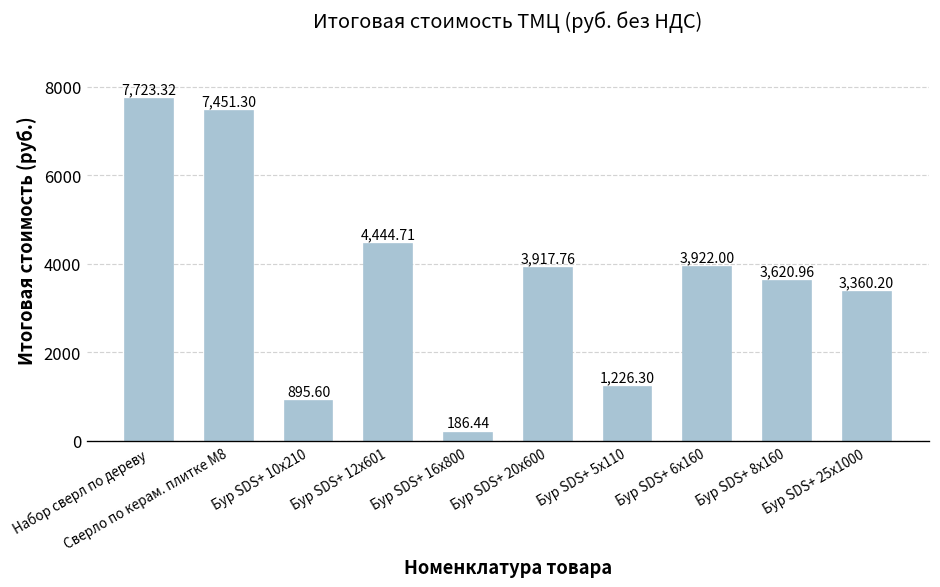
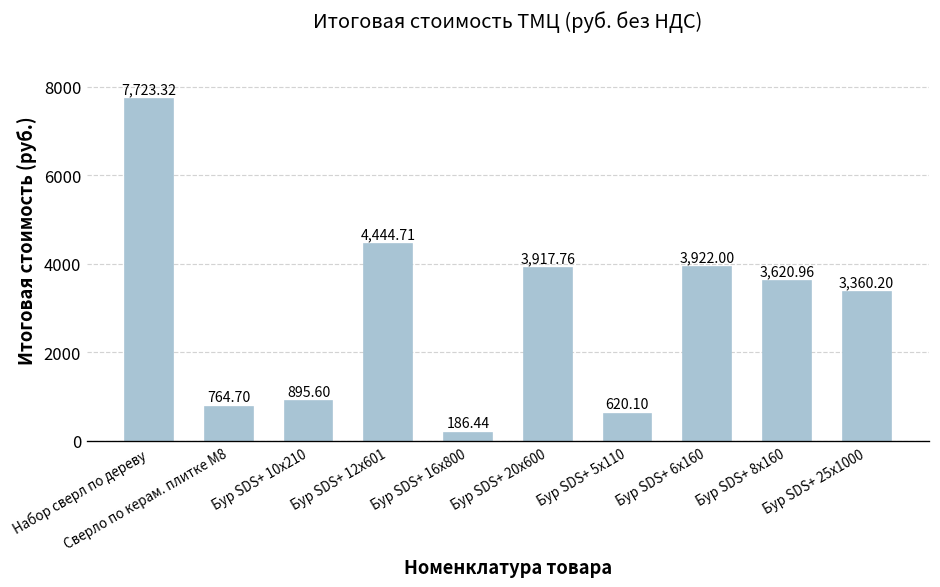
Сверло по керам. плитке М8: 7,451.30 -> 764.70
Бур SDS+ 5x110: 1,226.30 -> 620.10
